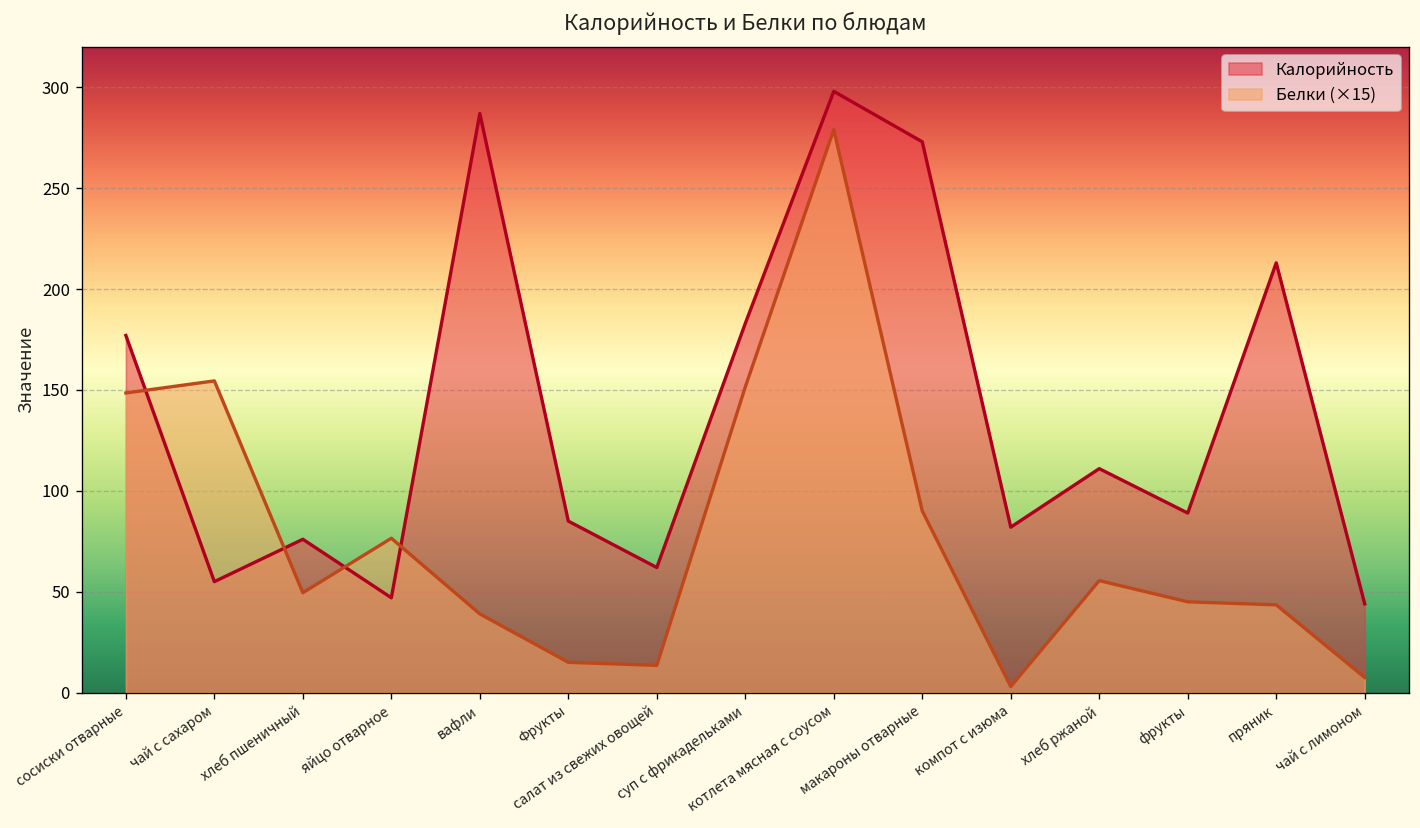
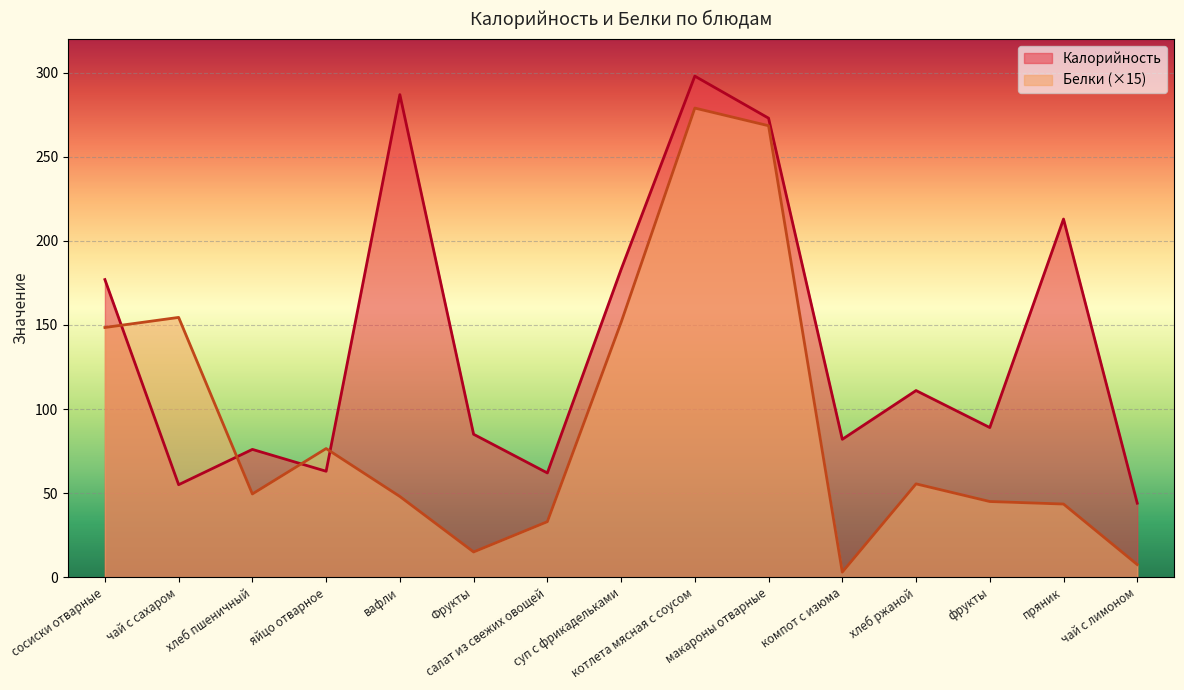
Калорийность, яйцо отварное: 47 -> 63
Белки (×15), вафли: 39 -> 48
Белки (×15), салат из свежих овощей: 14 -> 33
Белки (×15), макароны отварные: 90 -> 269
